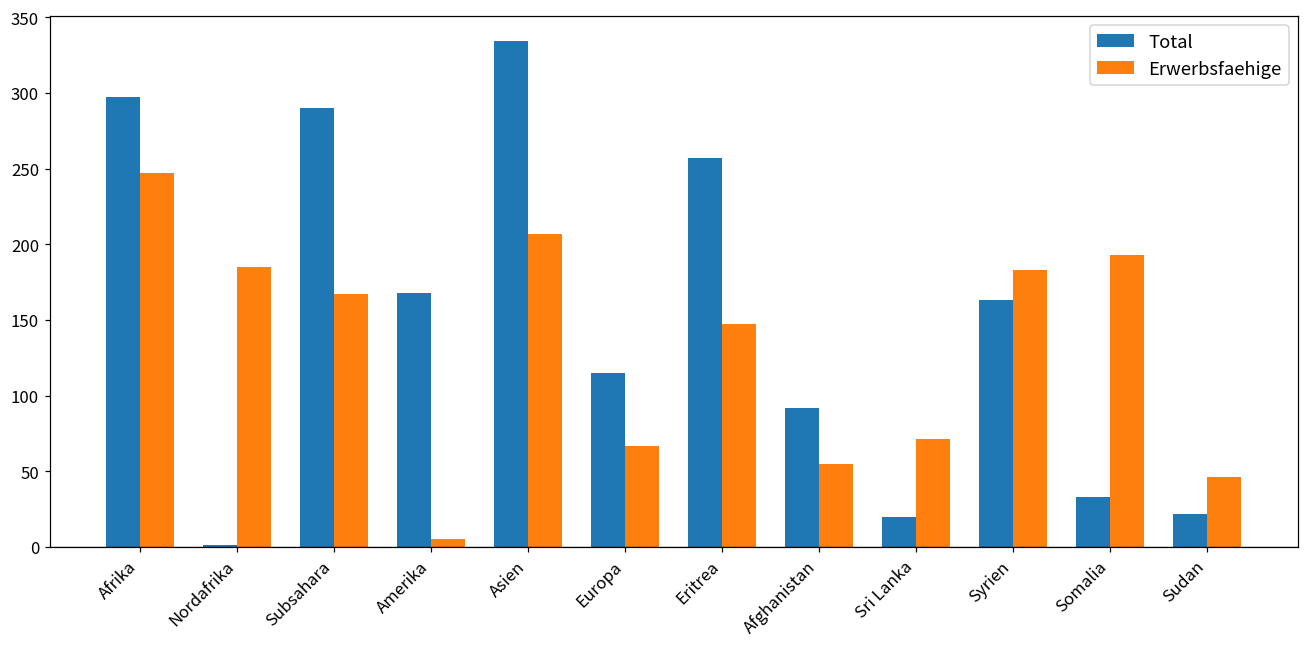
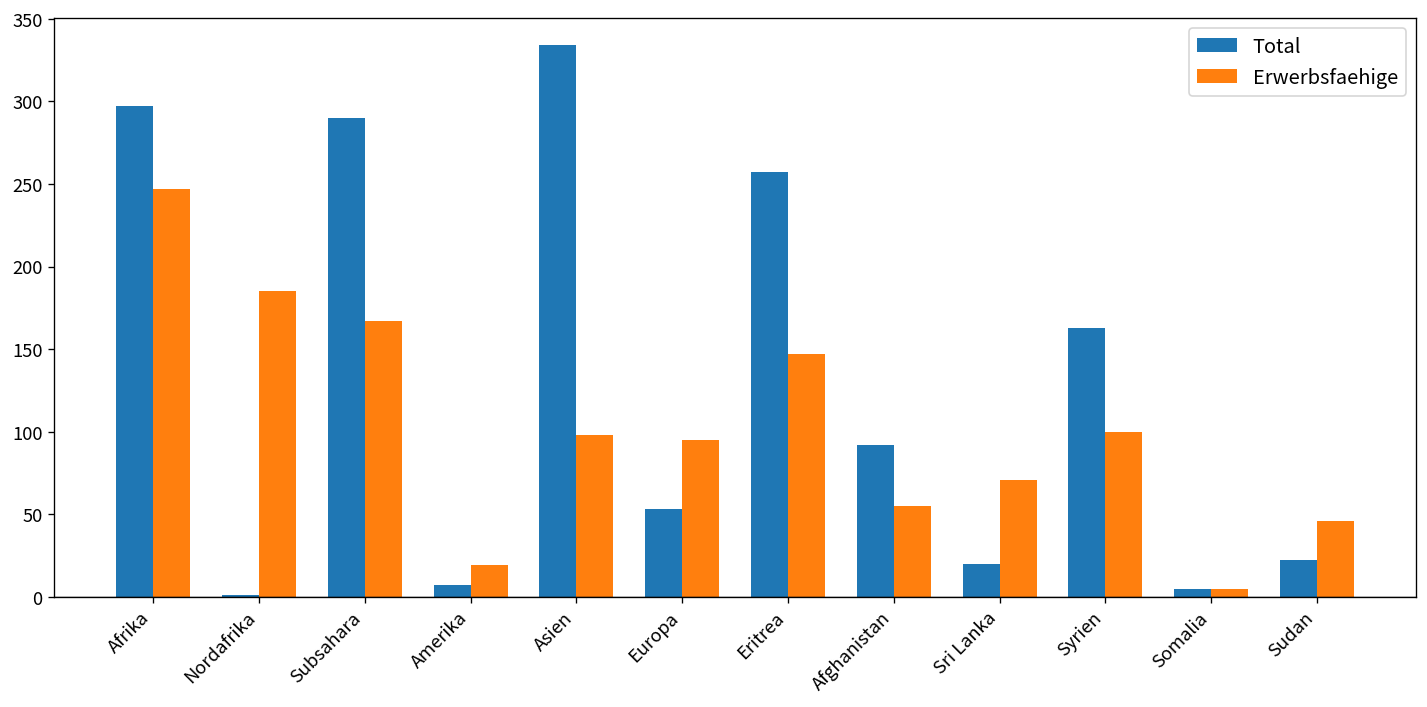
Total, Amerika: 168 -> 7
Erwerbsfaehige, Amerika: 5 -> 19
Erwerbsfaehige, Asien: 207 -> 98
Total, Europa: 115 -> 53
Erwerbsfaehige, Europa: 67 -> 95
Erwerbsfaehige, Syrien: 183 -> 100
Total, Somalia: 33 -> 5
Erwerbsfaehige, Somalia: 193 -> 5
